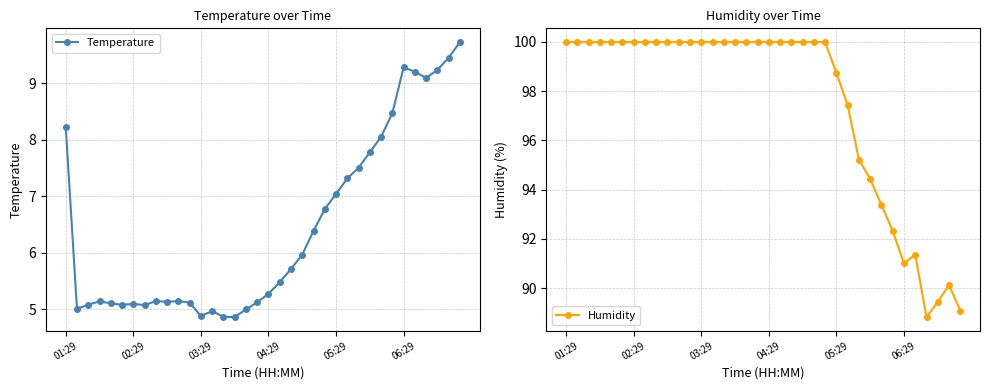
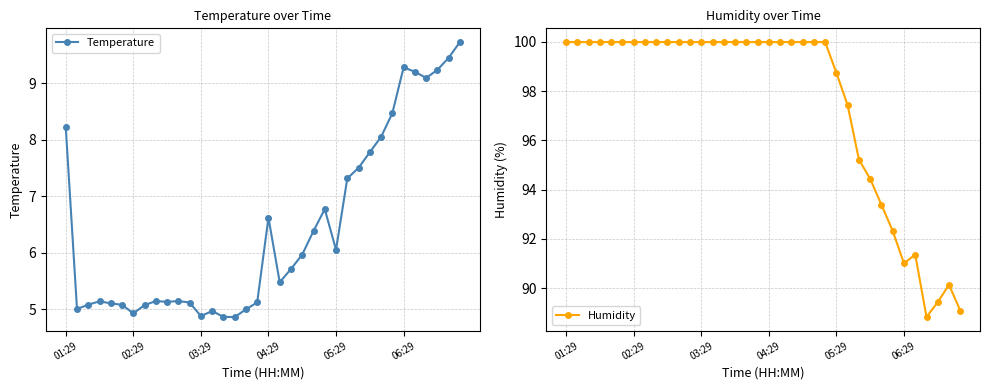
Temperature over Time, 02:29: 5.1 -> 4.9
Temperature over Time, 04:29: 5.3 -> 6.6
Temperature over Time, 05:29: 7.0 -> 6.1
